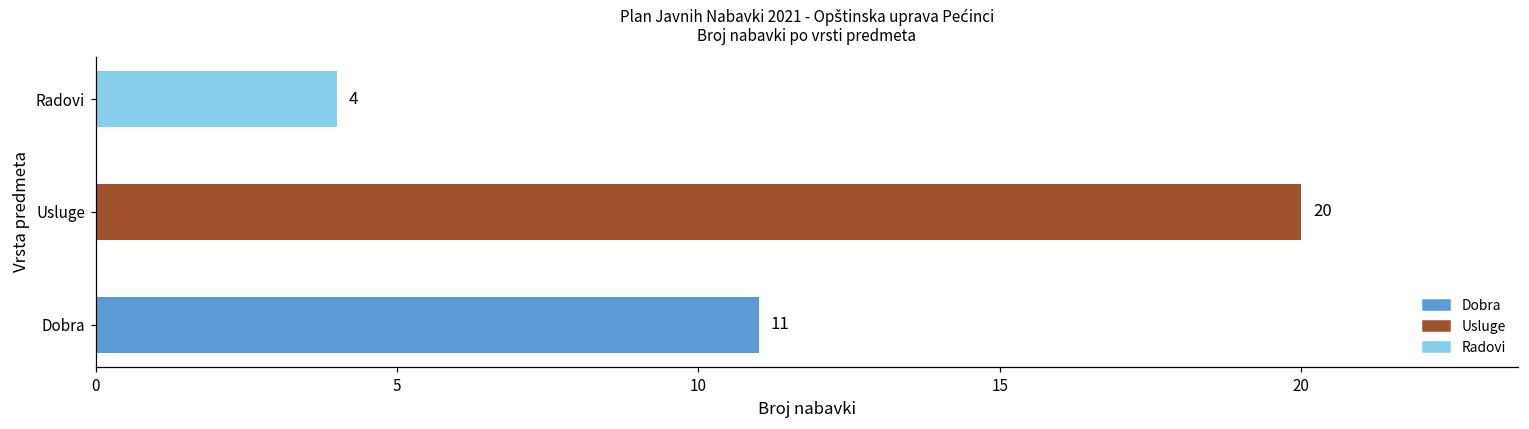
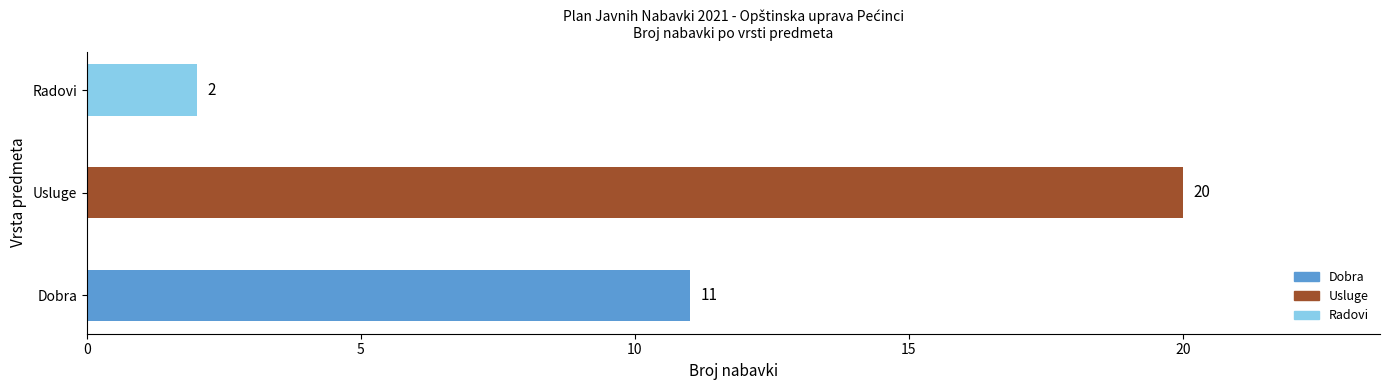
Radovi: 4 -> 2
